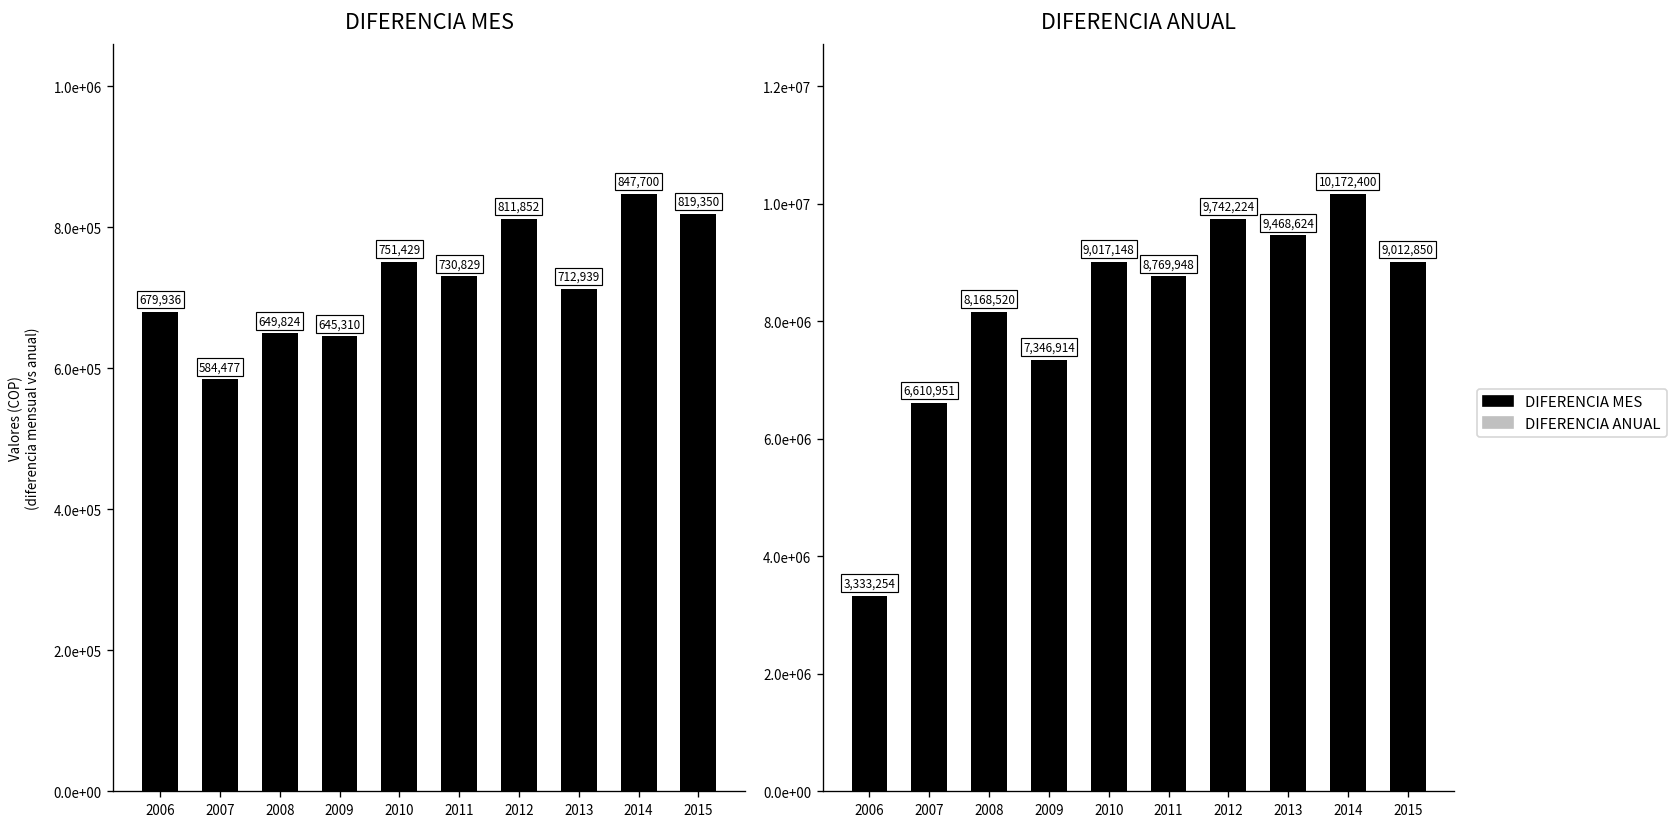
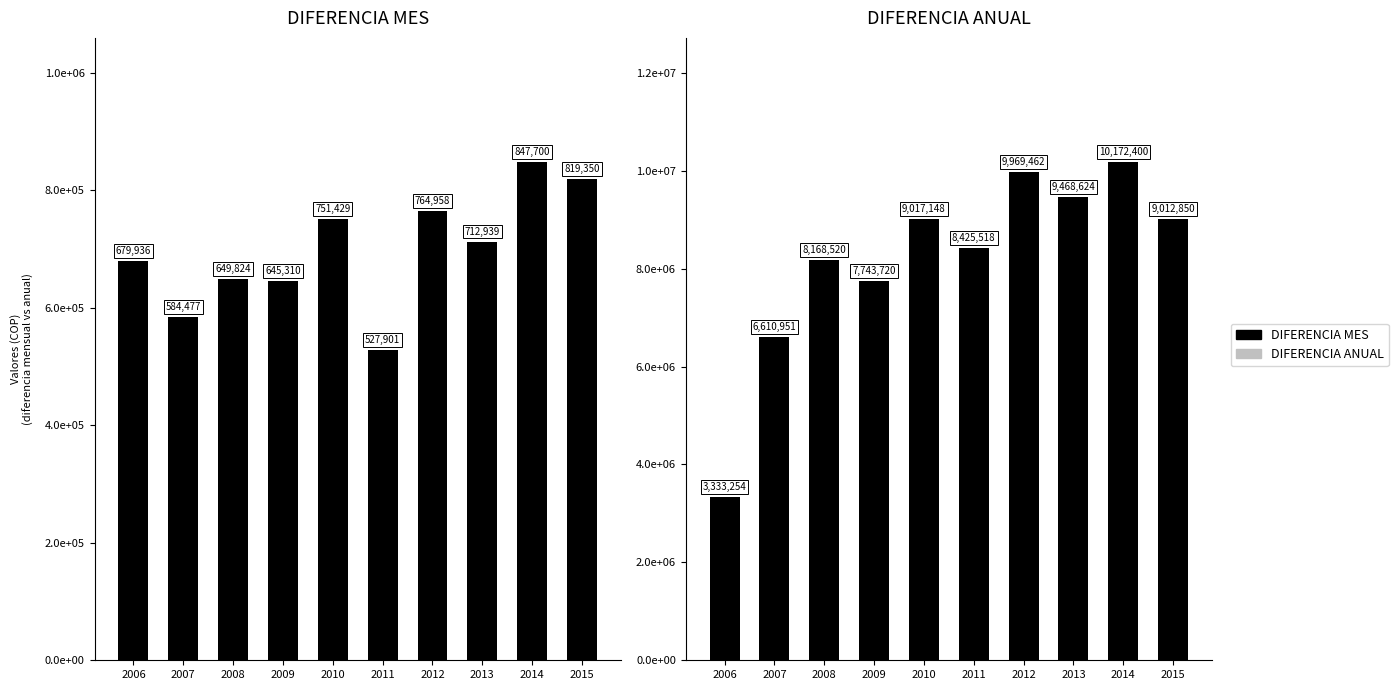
DIFERENCIA MES, 2011: 730,829 -> 527,901
DIFERENCIA MES, 2012: 811,852 -> 764,958
DIFERENCIA ANUAL, 2009: 7,346,914 -> 7,743,720
DIFERENCIA ANUAL, 2011: 8,769,948 -> 8,425,518
DIFERENCIA ANUAL, 2012: 9,742,224 -> 9,969,462
